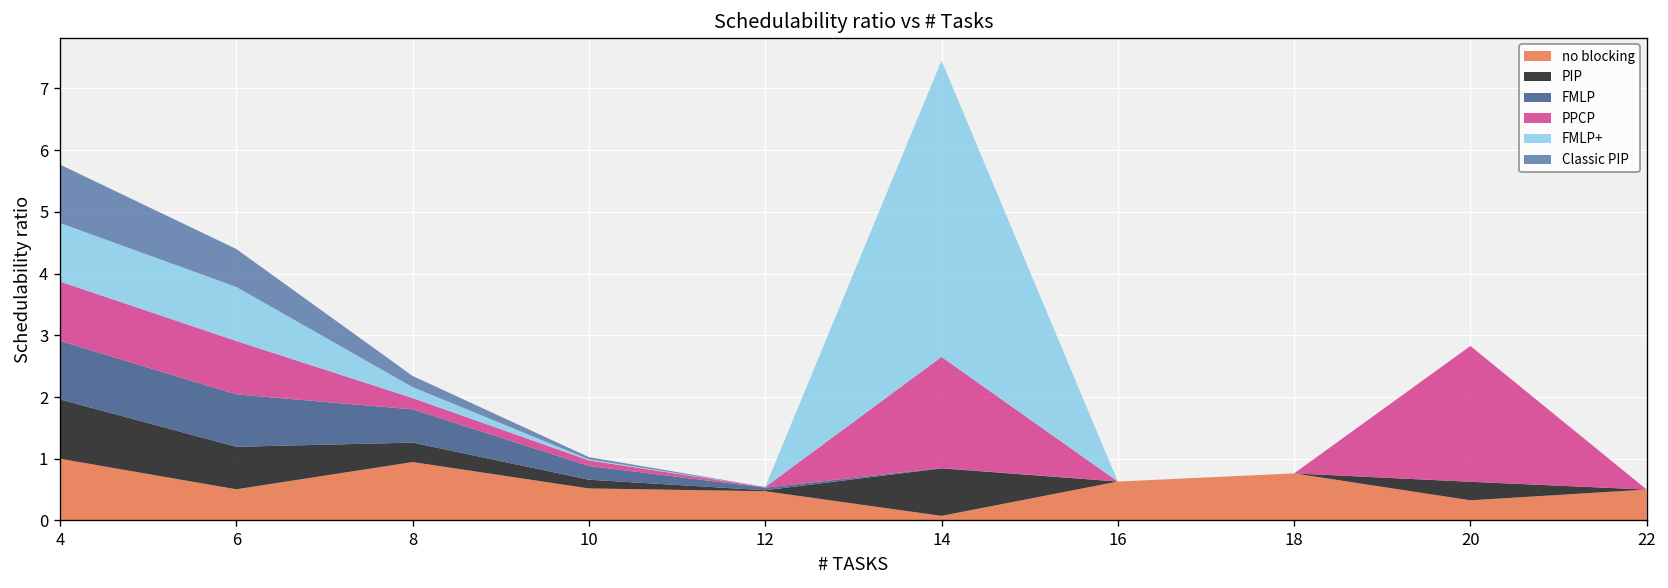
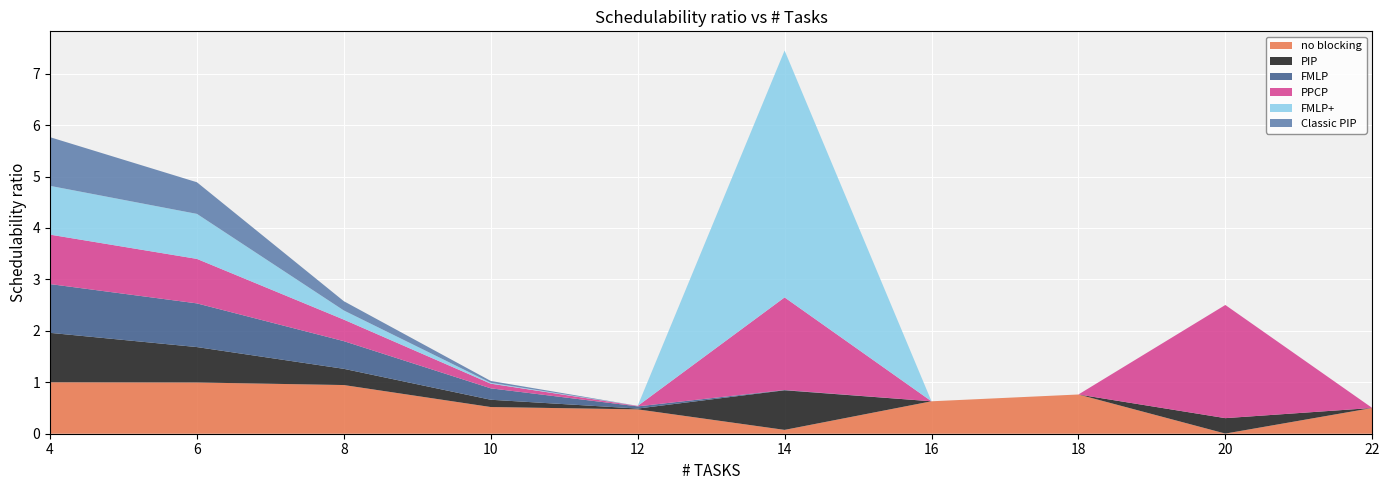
no blocking, 6: 0.5 -> 1.0
PPCP, 8: 0.2 -> 0.4
no blocking, 20: 0.3 -> 0.0
